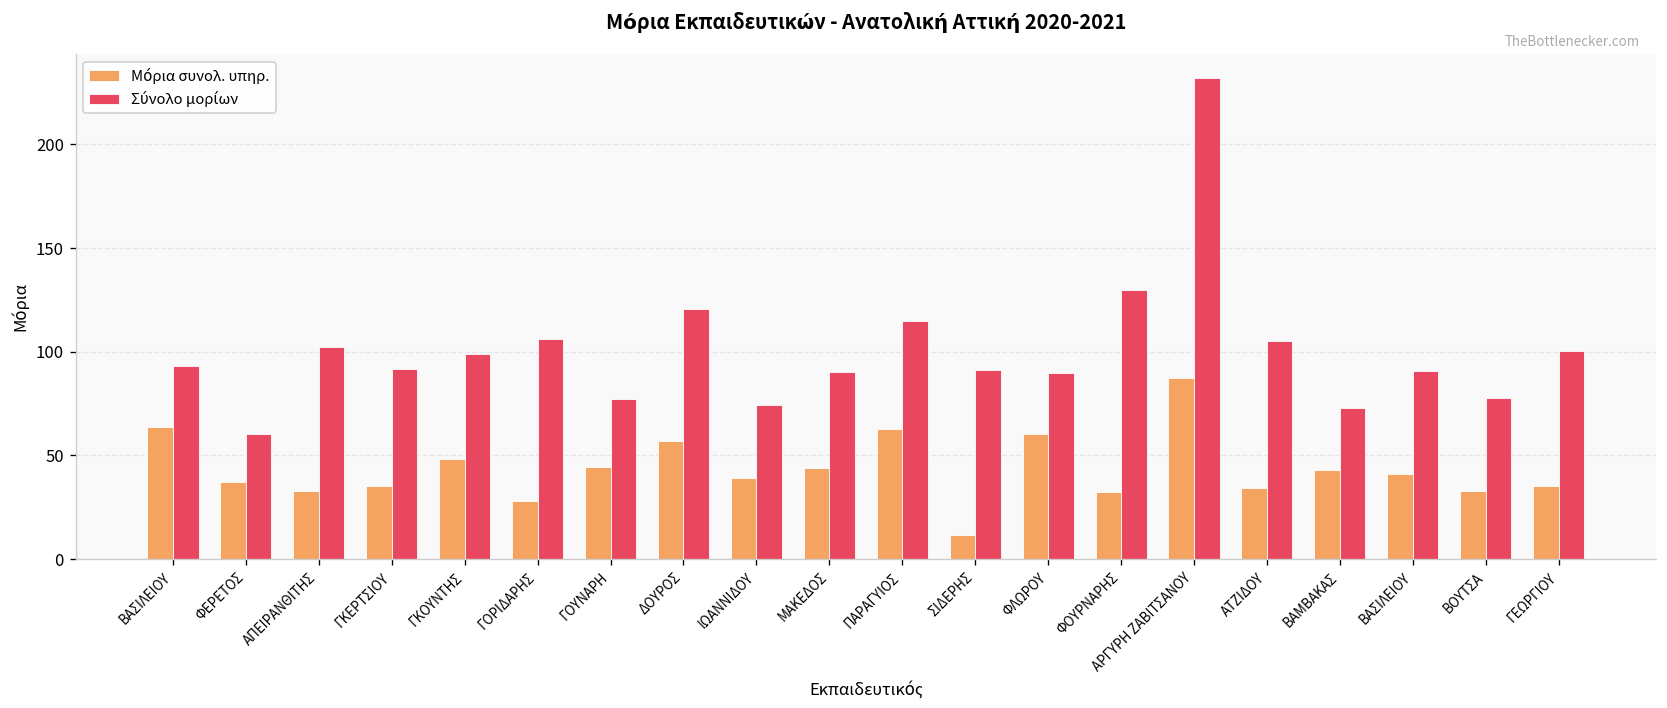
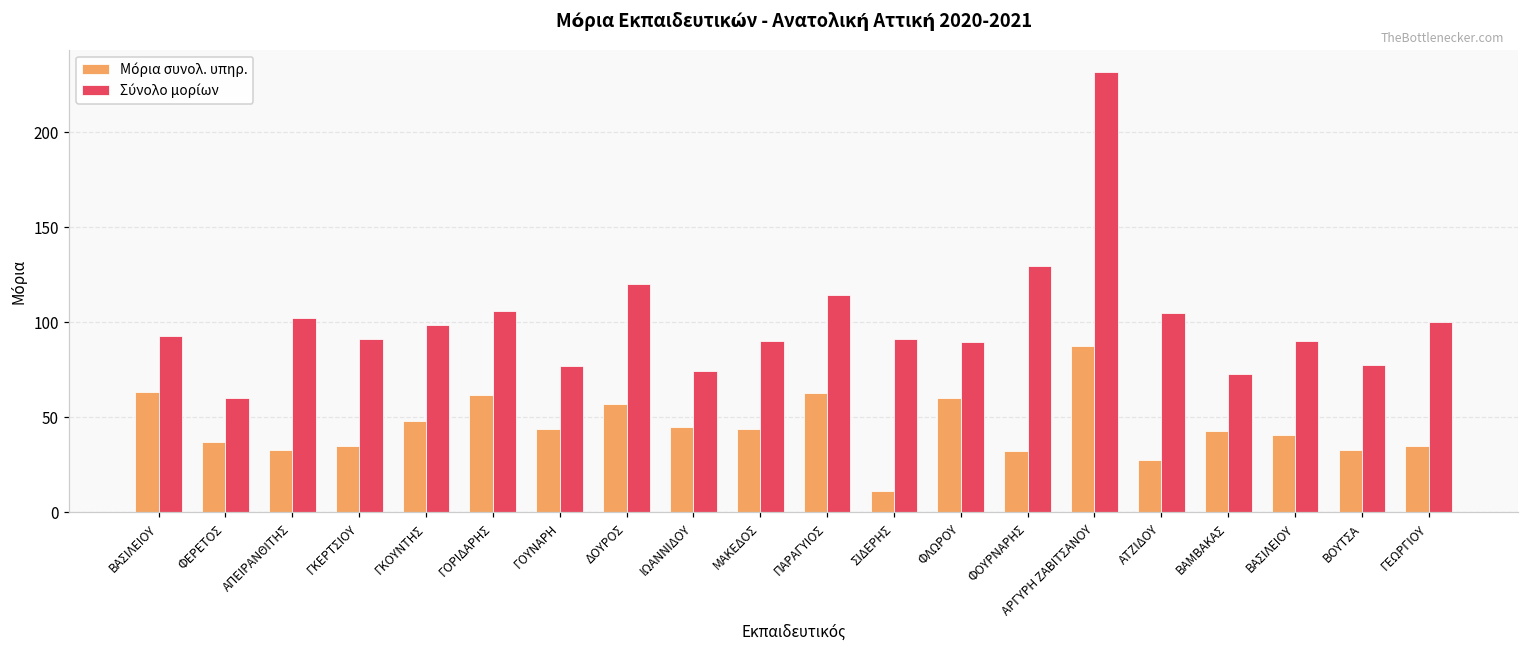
Μόρια συνολ. υπηρ., ΓΟΡΙΔΑΡΗΣ: 28 -> 62
Μόρια συνολ. υπηρ., ΙΩΑΝΝΙΔΟΥ: 39 -> 45
Μόρια συνολ. υπηρ., ΑΤΖΙΔΟΥ: 34 -> 28
